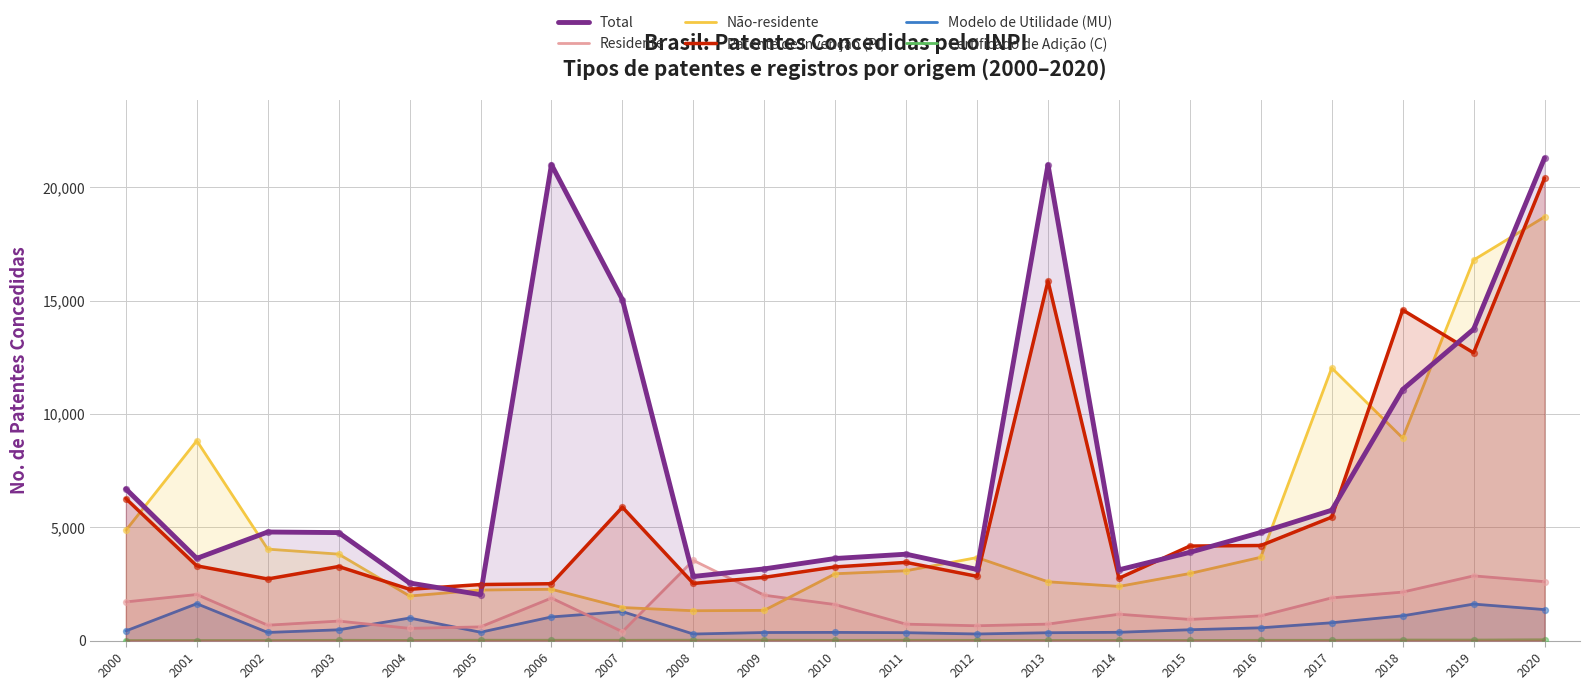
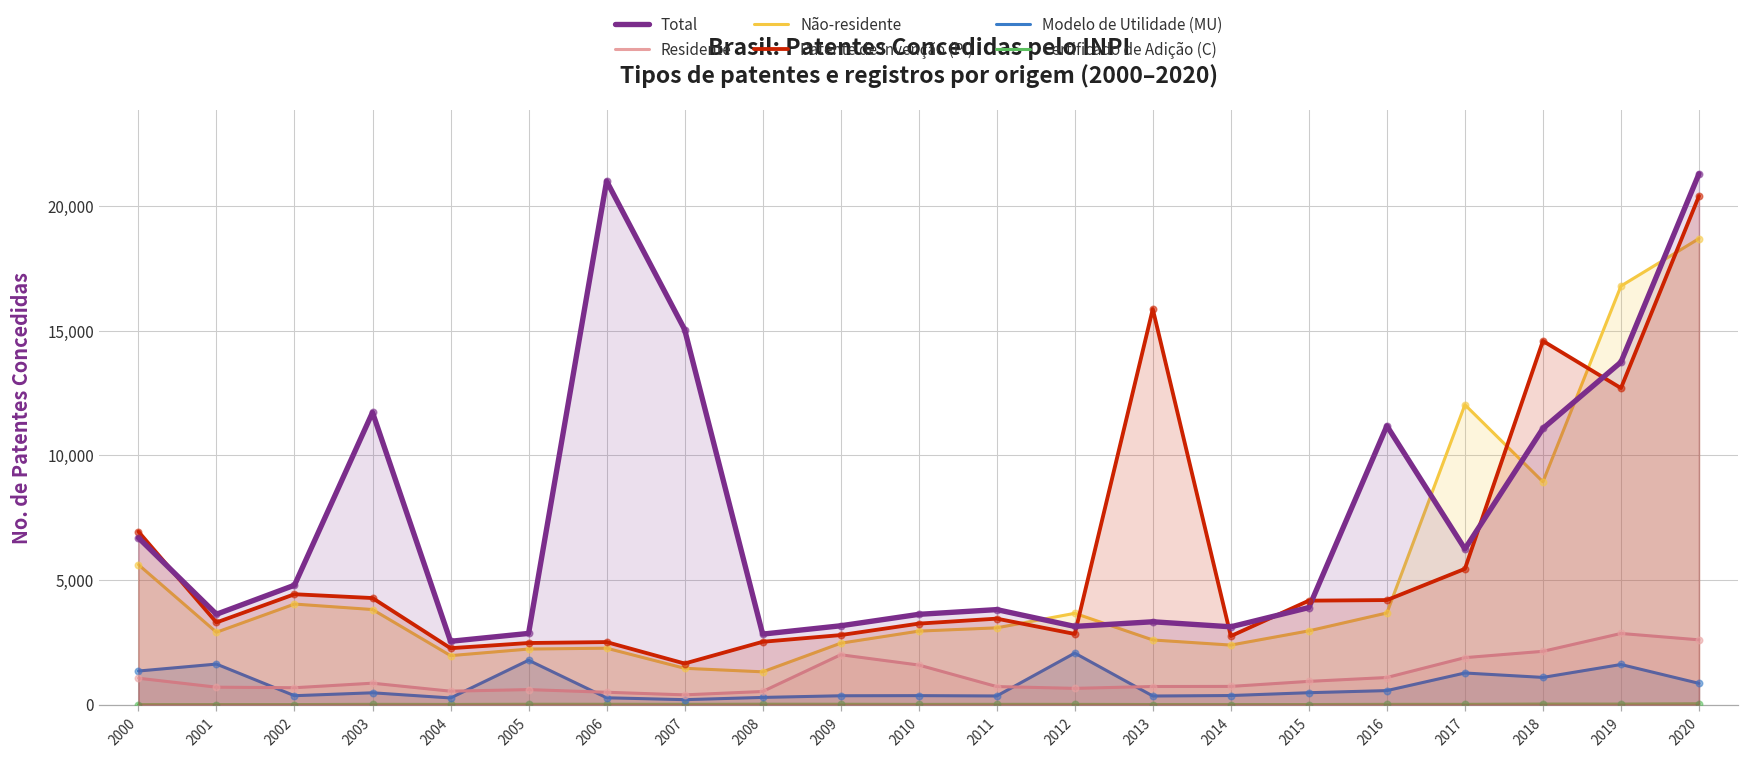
Residente, 2000: 1,700 -> 1,100
Não-residente, 2000: 4,900 -> 5,600
Patente de Invenção (PI), 2000: 6,300 -> 6,900
Modelo de Utilidade (MU), 2000: 400 -> 1,300
Residente, 2001: 2,000 -> 700
Não-residente, 2001: 8,800 -> 2,900
Patente de Invenção (PI), 2002: 2,700 -> 4,400
Total, 2003: 4,800 -> 11,700
Patente de Invenção (PI), 2003: 3,300 -> 4,300
Modelo de Utilidade (MU), 2004: 1,000 -> 300
Total, 2005: 2,000 -> 2,900
Modelo de Utilidade (MU), 2005: 400 -> 1,800
Residente, 2006: 1,900 -> 500
Modelo de Utilidade (MU), 2006: 1,000 -> 300
Patente de Invenção (PI), 2007: 5,900 -> 1,700
Modelo de Utilidade (MU), 2007: 1,300 -> 200
Residente, 2008: 3,500 -> 500
Não-residente, 2009: 1,300 -> 2,500
Modelo de Utilidade (MU), 2012: 300 -> 2,100
Total, 2013: 21,000 -> 3,300
Residente, 2014: 1,200 -> 700
Total, 2016: 4,800 -> 11,200
Total, 2017: 5,800 -> 6,200
Modelo de Utilidade (MU), 2017: 800 -> 1,300
Modelo de Utilidade (MU), 2020: 1,400 -> 900
